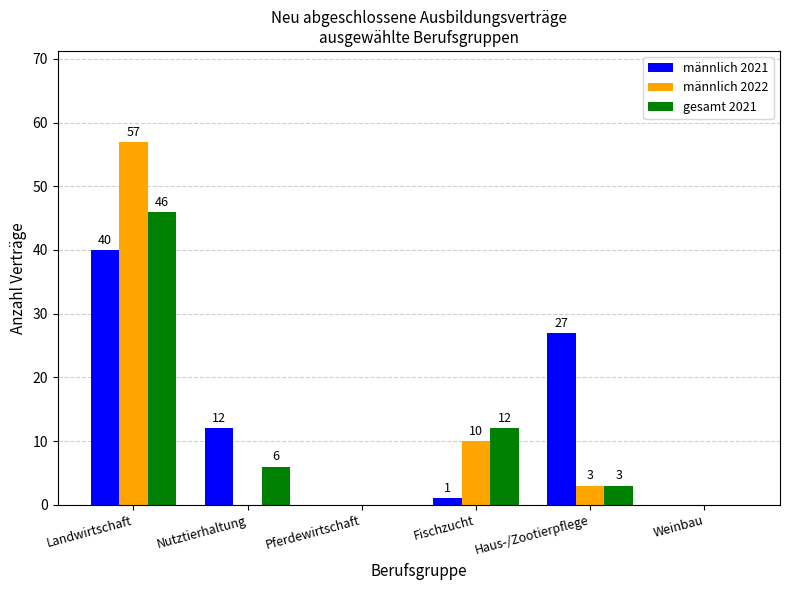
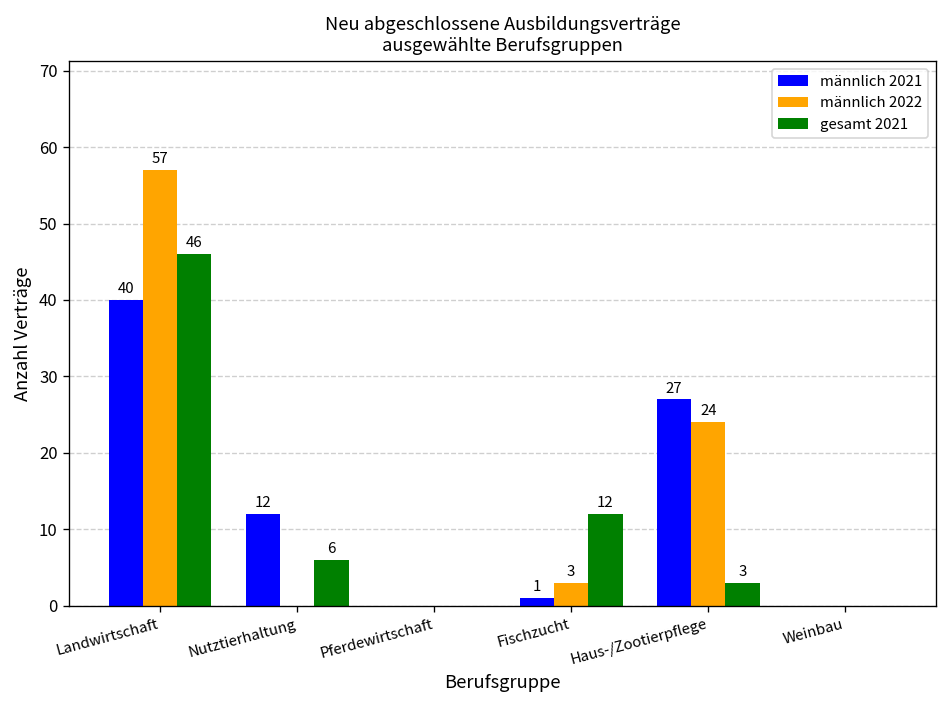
männlich 2022, Fischzucht: 10 -> 3
männlich 2022, Haus-/Zootierpflege: 3 -> 24
